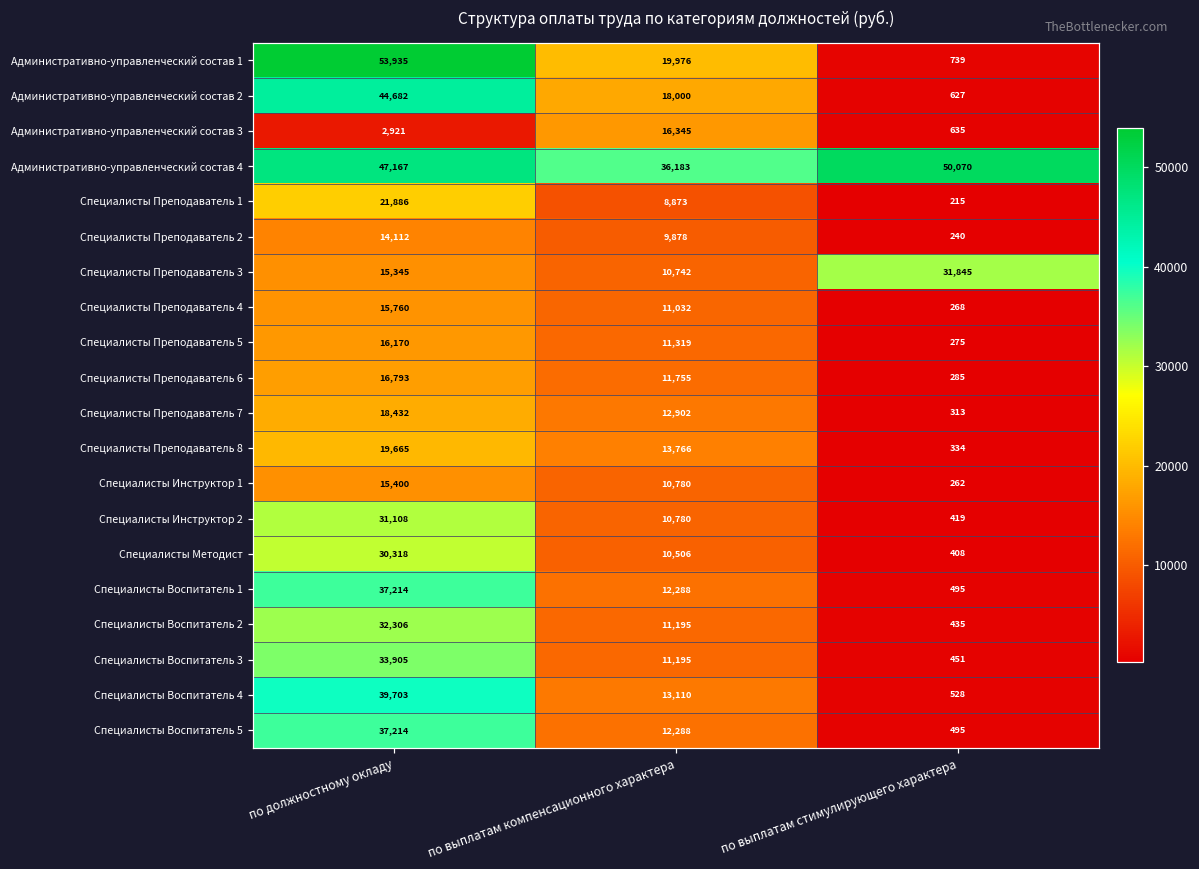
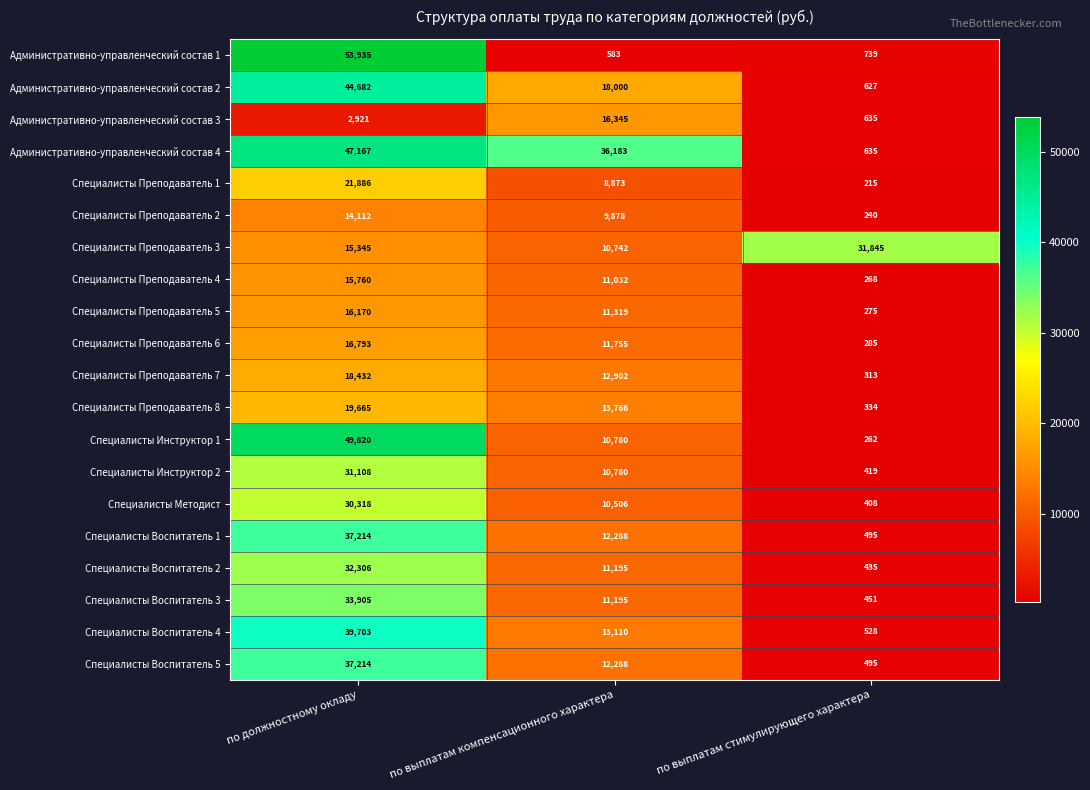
Административно-управленческий состав 1, по выплатам компенсационного характера: 19,976 -> 583
Административно-управленческий состав 4, по выплатам стимулирующего характера: 50,070 -> 635
Специалисты Инструктор 1, по должностному окладу: 15,400 -> 49,820
